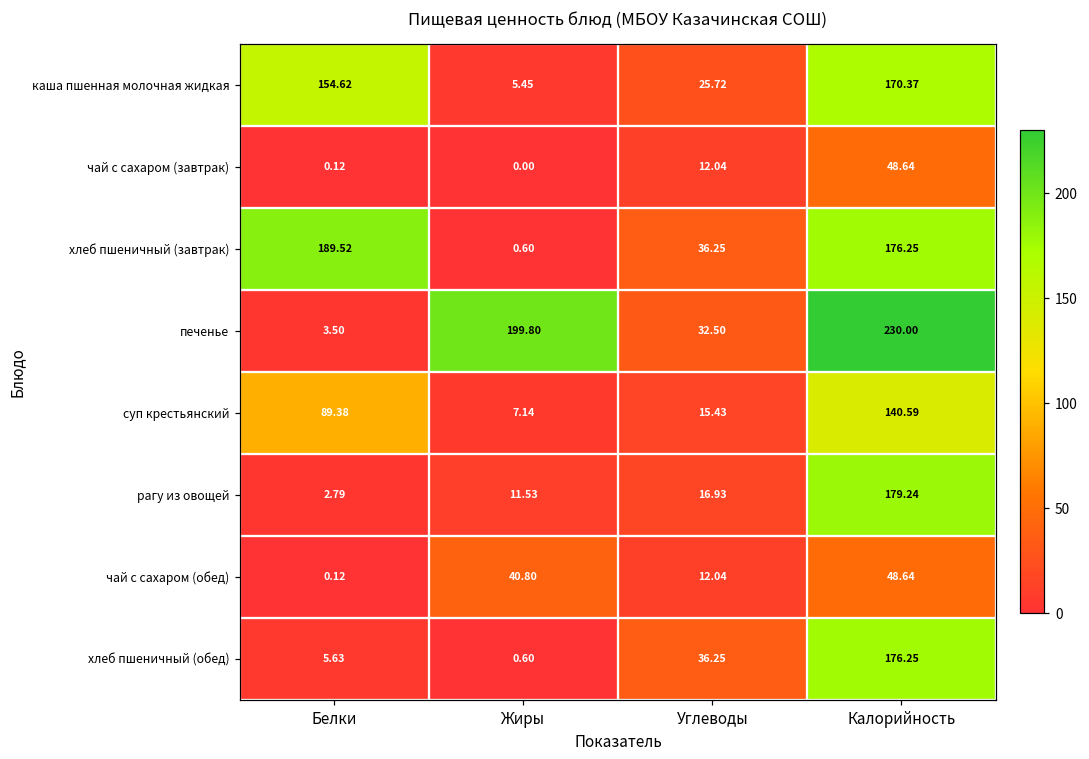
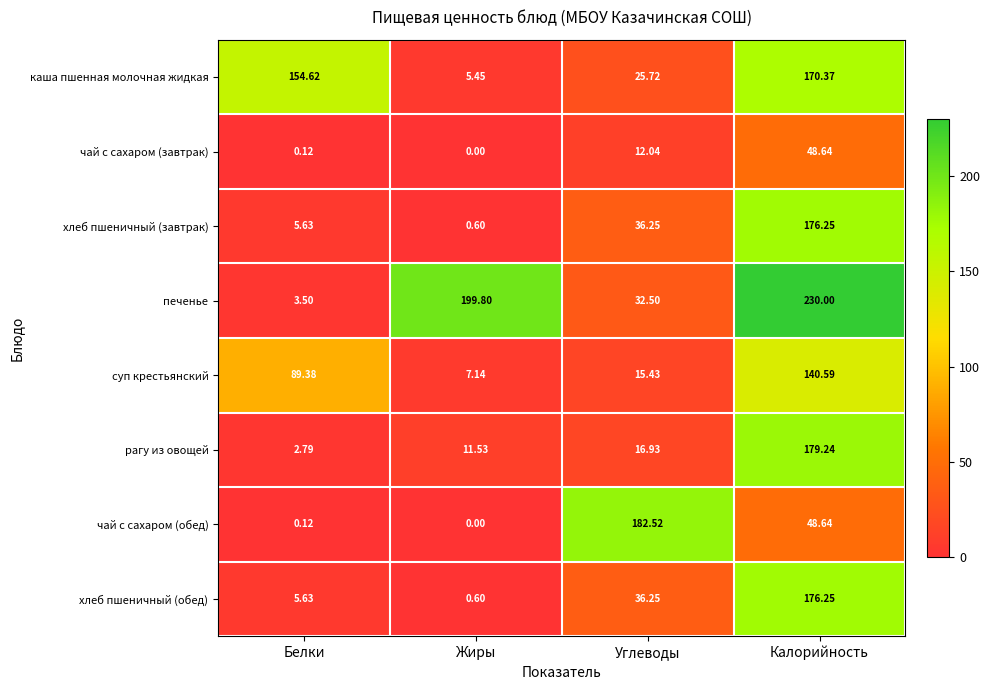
хлеб пшеничный (завтрак), Белки: 189.52 -> 5.63
чай с сахаром (обед), Жиры: 40.80 -> 0.00
чай с сахаром (обед), Углеводы: 12.04 -> 182.52
